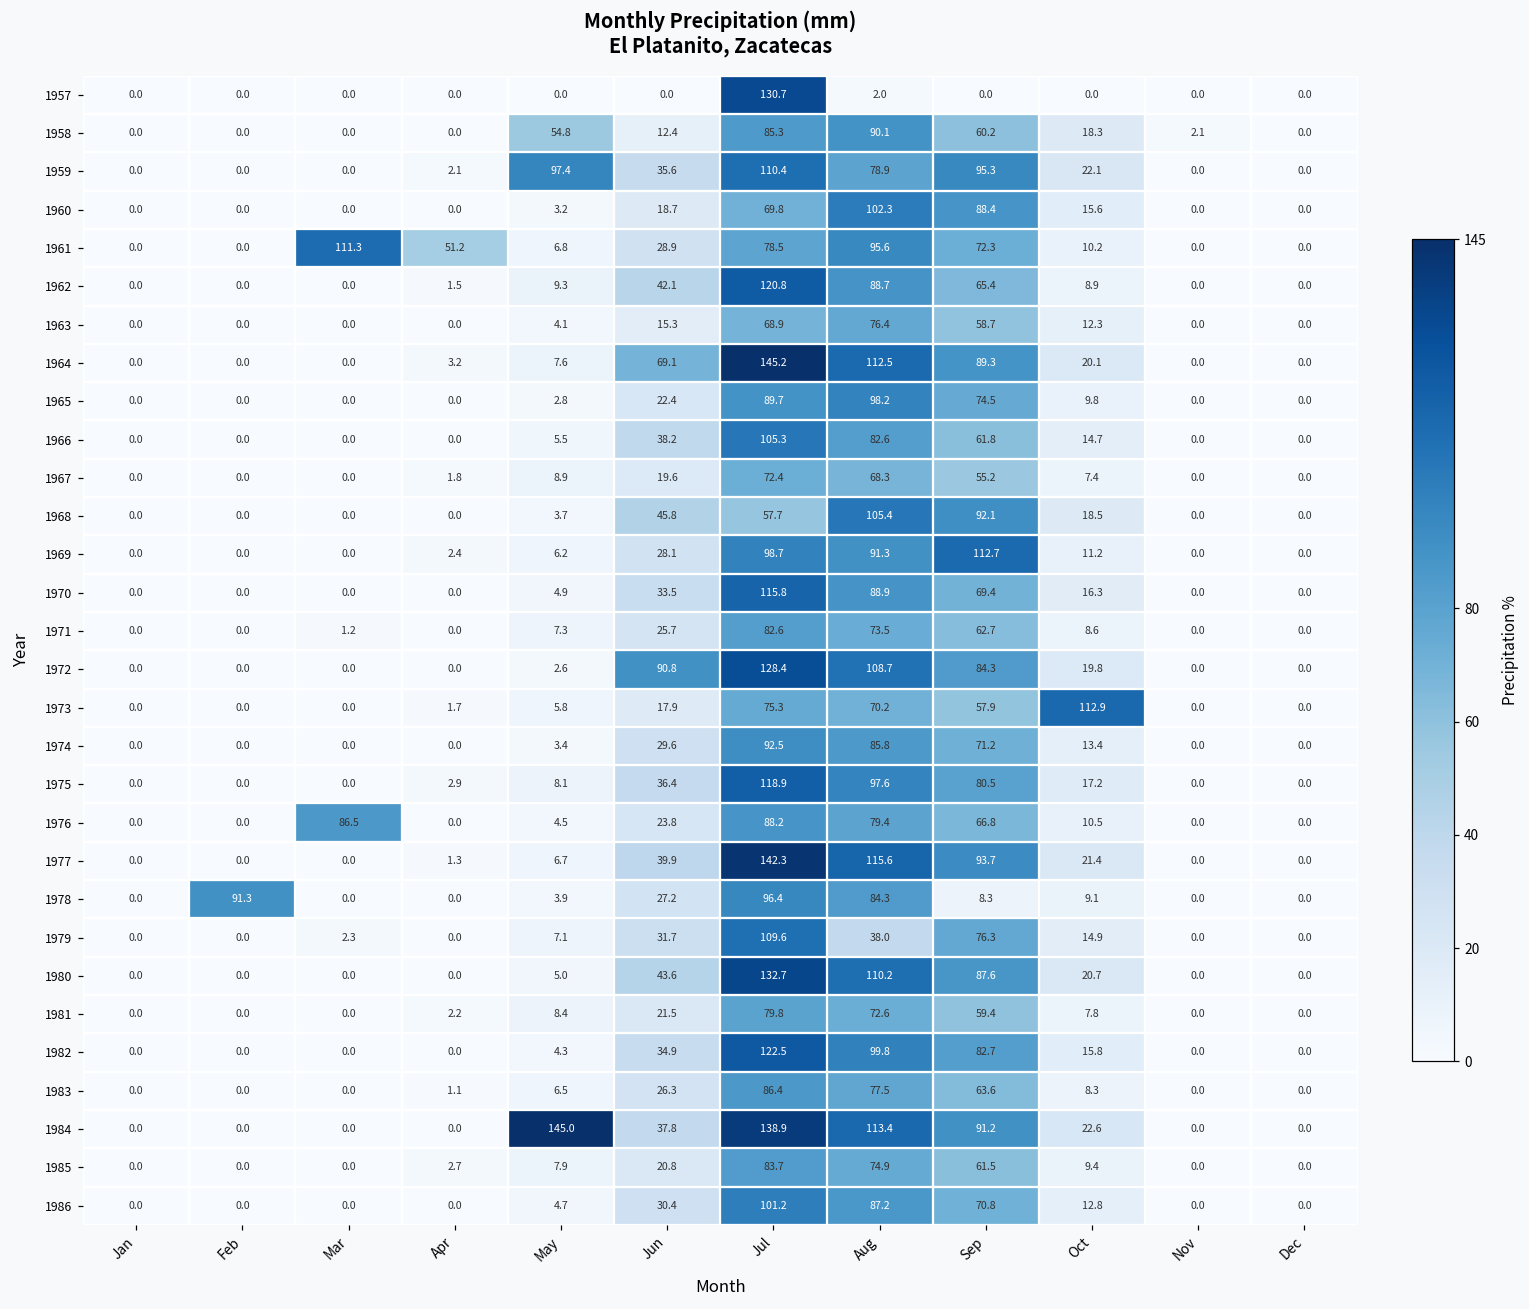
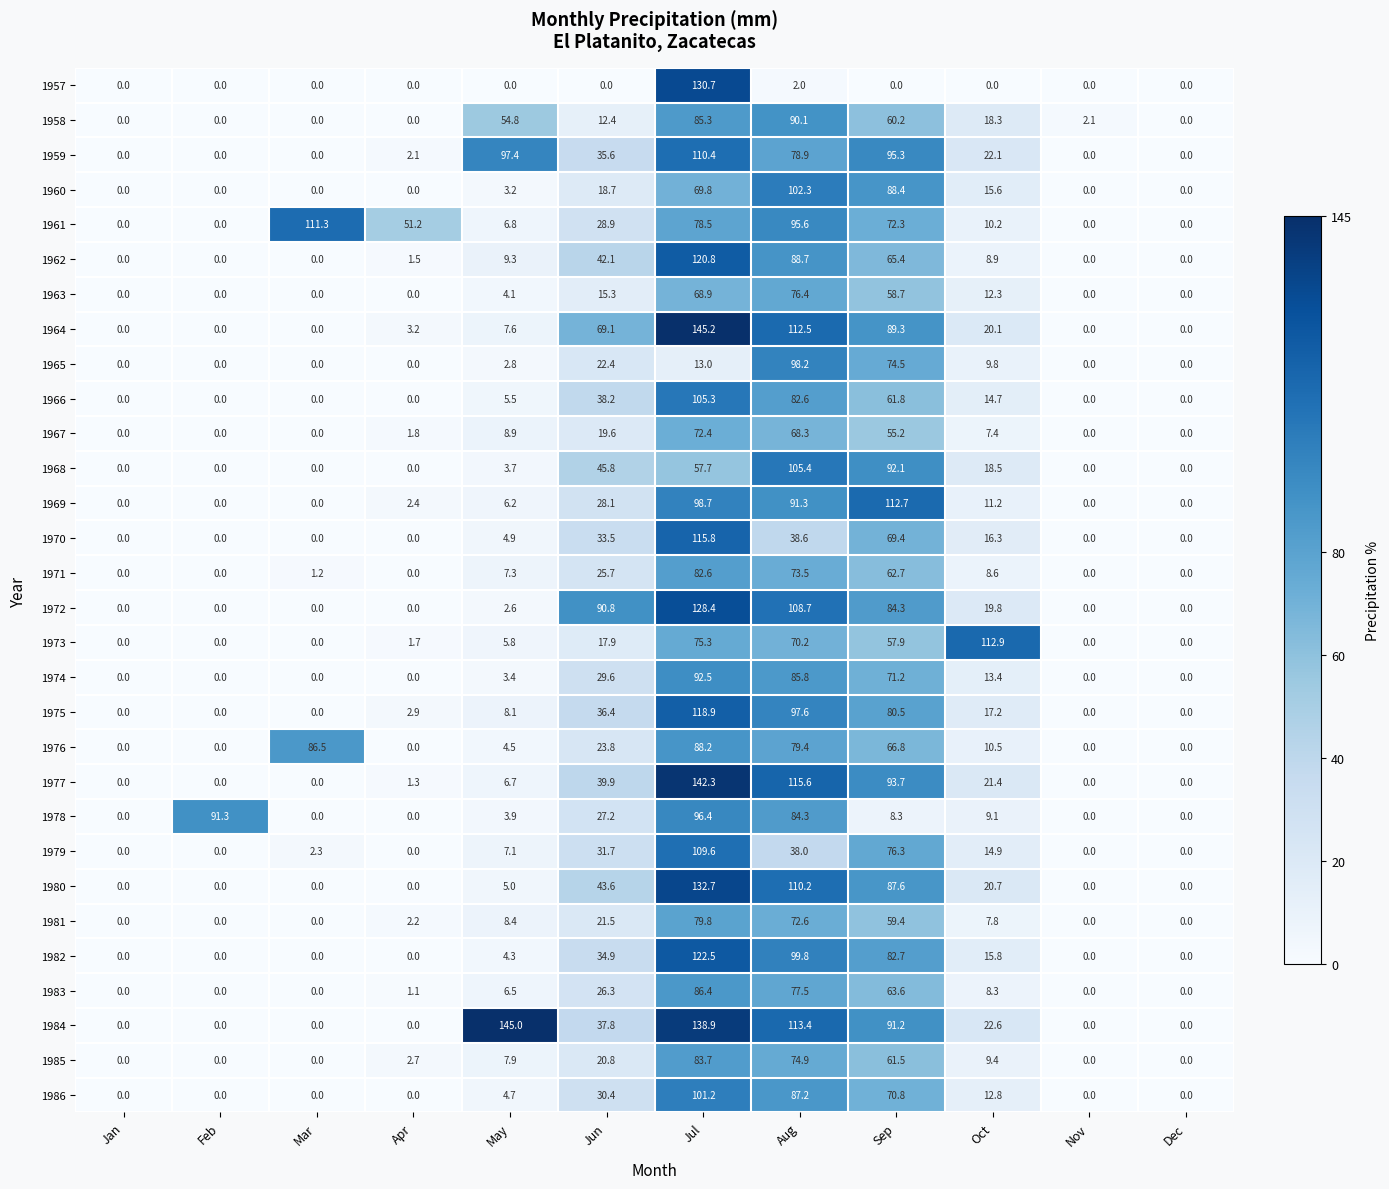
1965, Jul: 89.7 -> 13.0
1970, Aug: 88.9 -> 38.6
